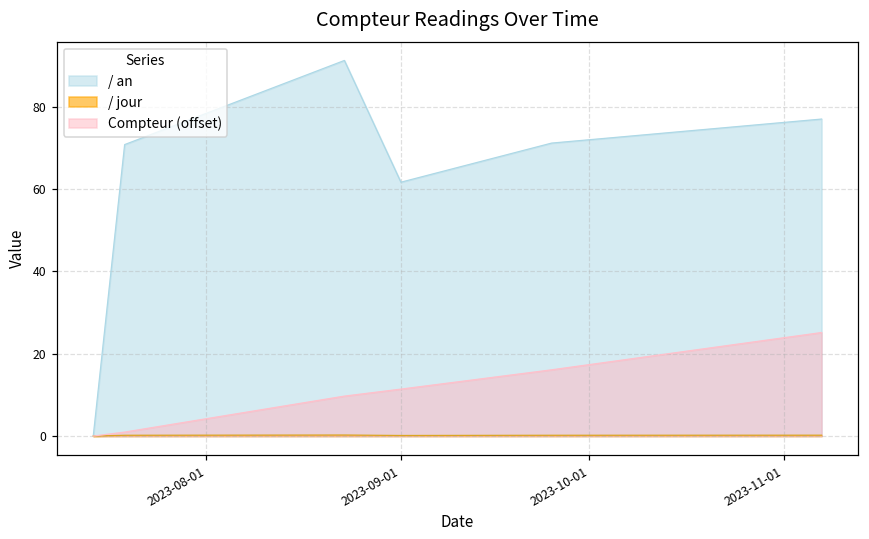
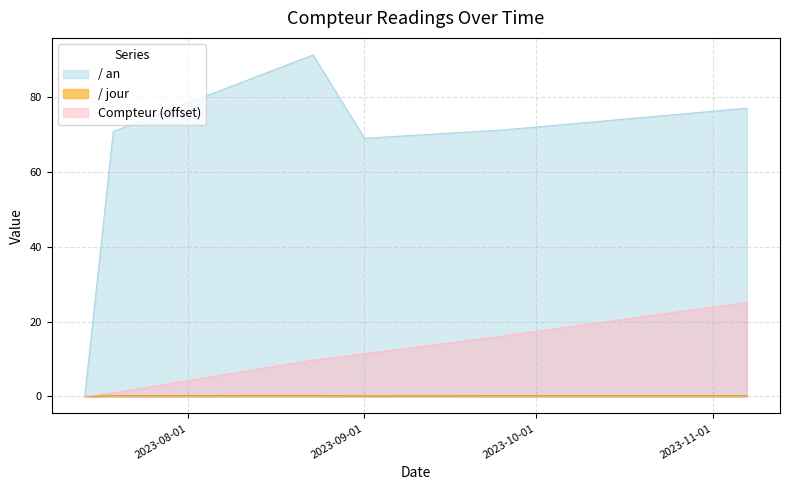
/ an, 2023-09-01: 62 -> 69
